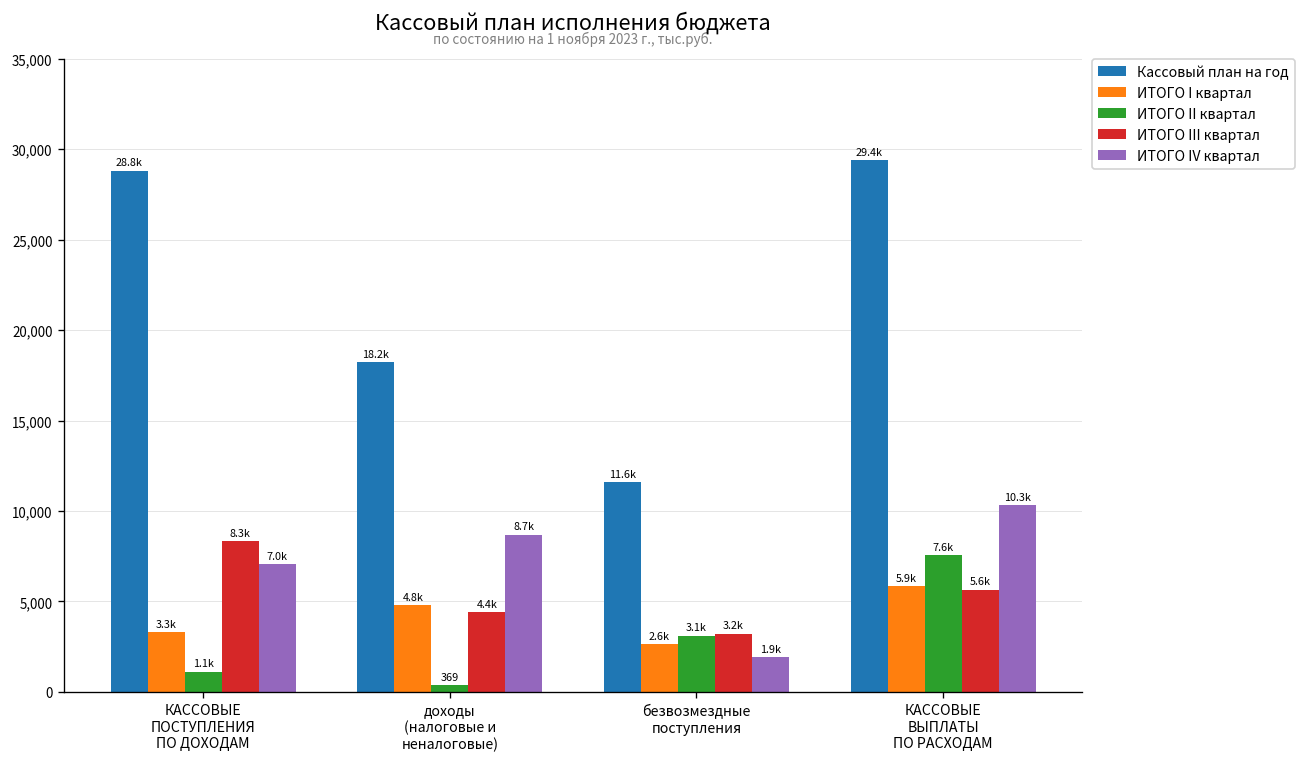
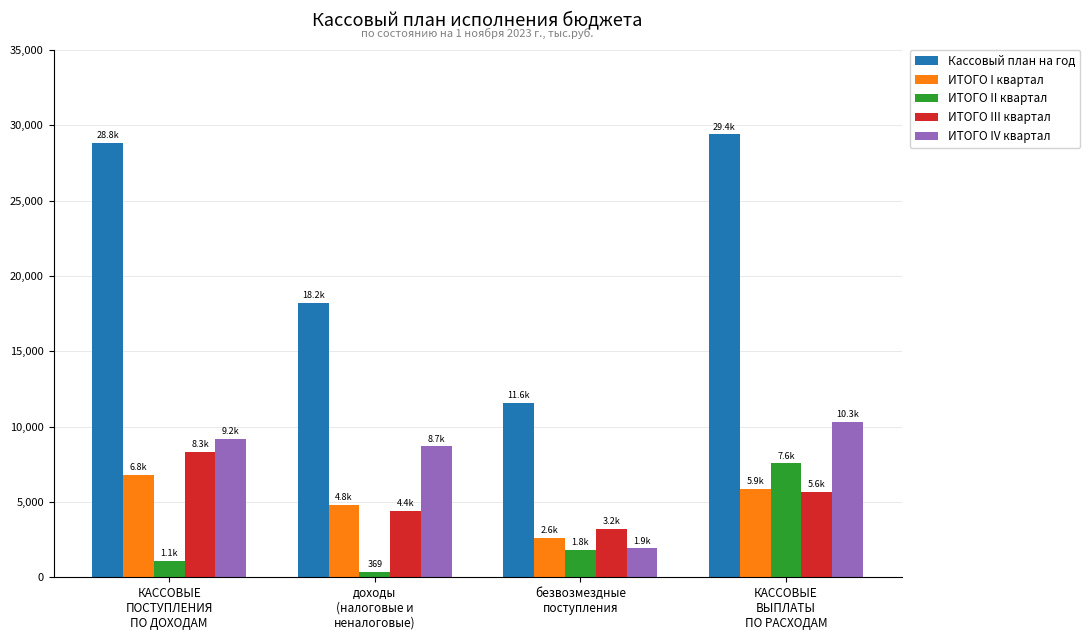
ИТОГО I квартал, КАССОВЫЕ ПОСТУПЛЕНИЯ ПО ДОХОДАМ: 3.3k -> 6.8k
ИТОГО IV квартал, КАССОВЫЕ ПОСТУПЛЕНИЯ ПО ДОХОДАМ: 7.0k -> 9.2k
ИТОГО II квартал, безвозмездные поступления: 3.1k -> 1.8k
